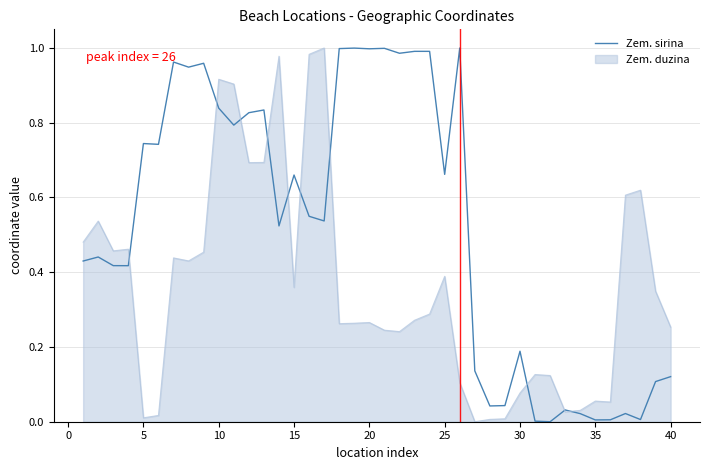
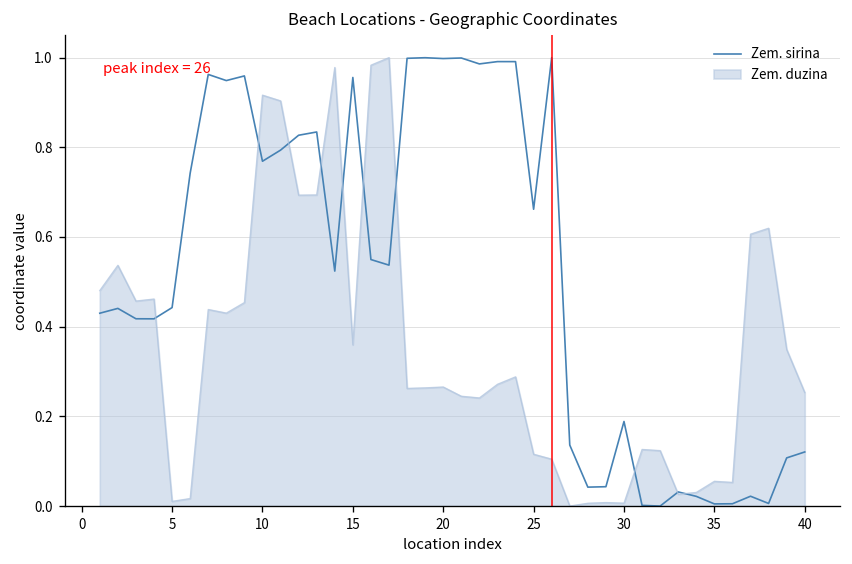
Zem. sirina, 5: 0.74 -> 0.44
Zem. sirina, 10: 0.84 -> 0.77
Zem. sirina, 15: 0.66 -> 0.96
Zem. duzina, 25: 0.39 -> 0.12
Zem. duzina, 30: 0.08 -> 0.01
